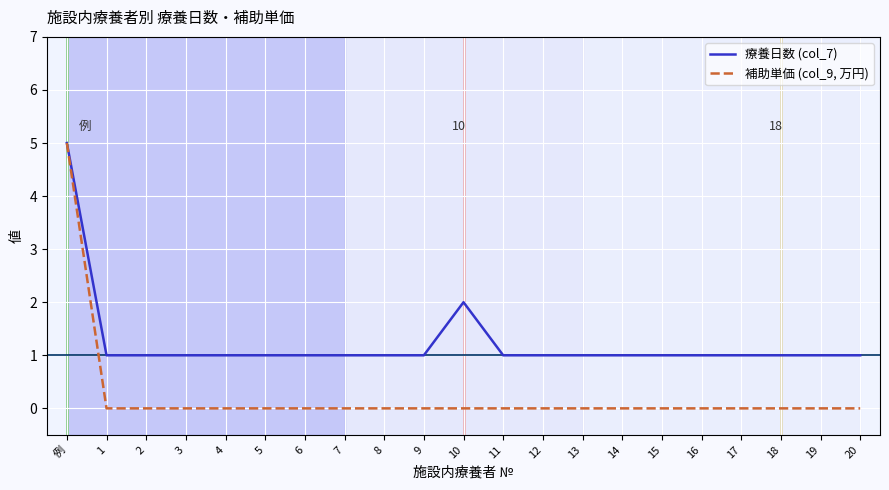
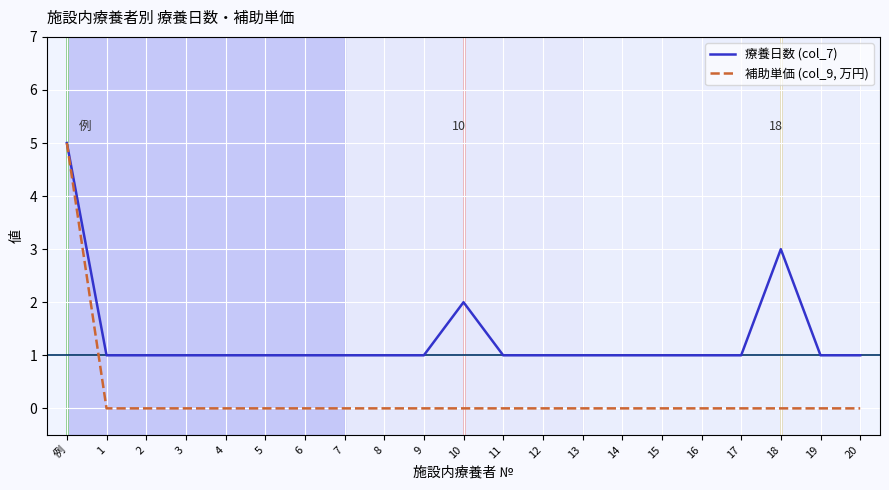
療養日数 (col_7), 18: 1 -> 3
